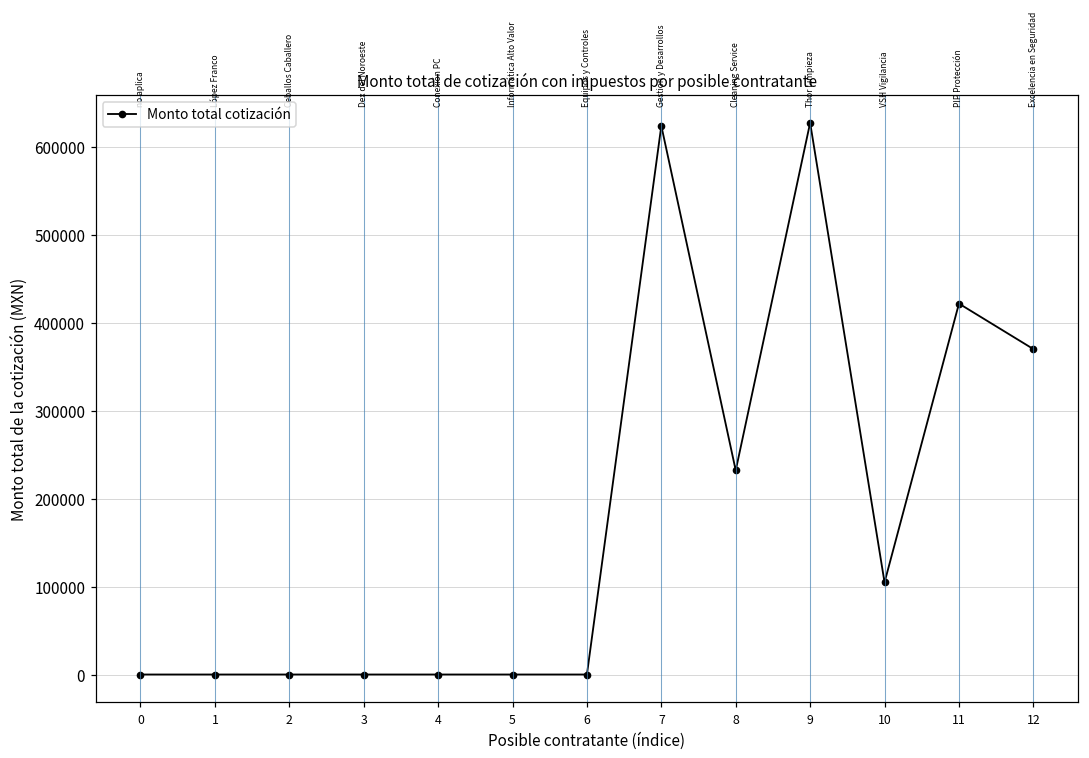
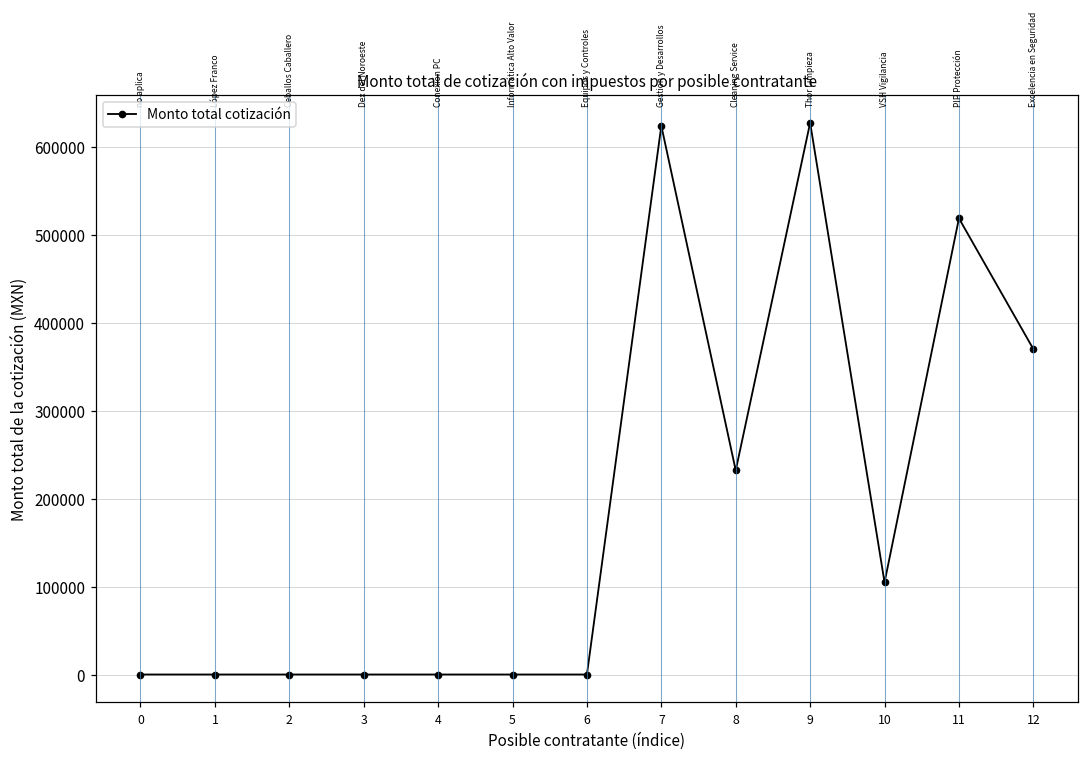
11: 420000 -> 520000
